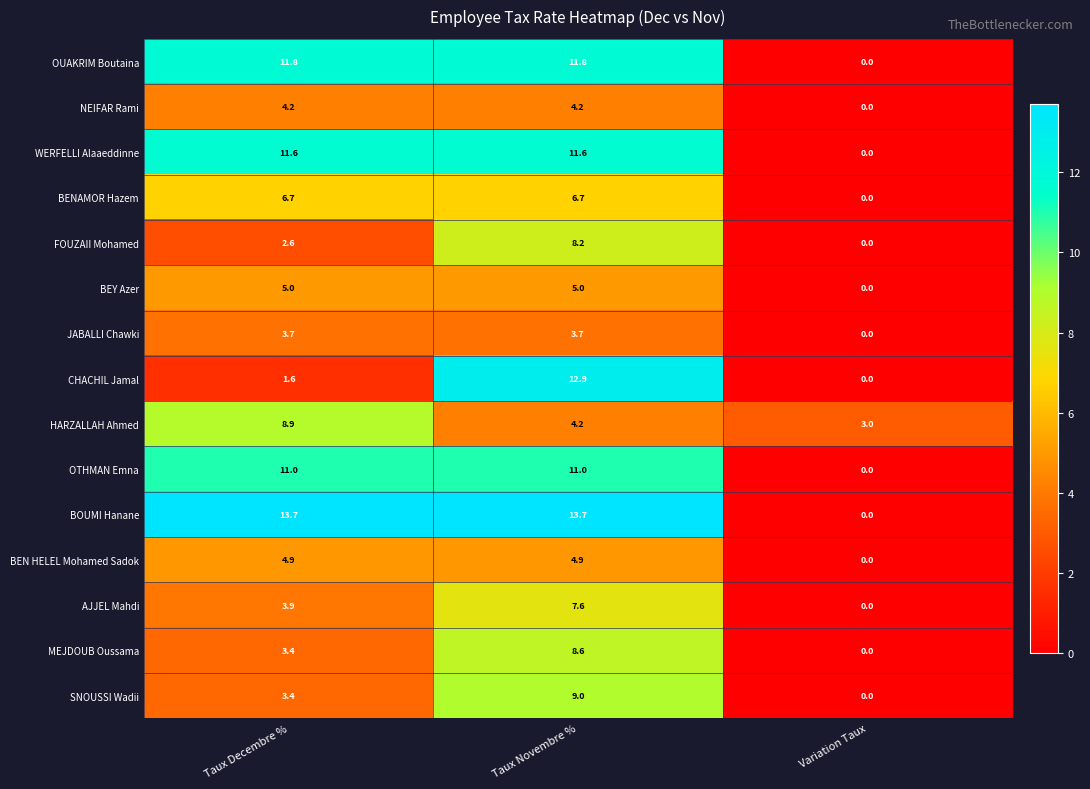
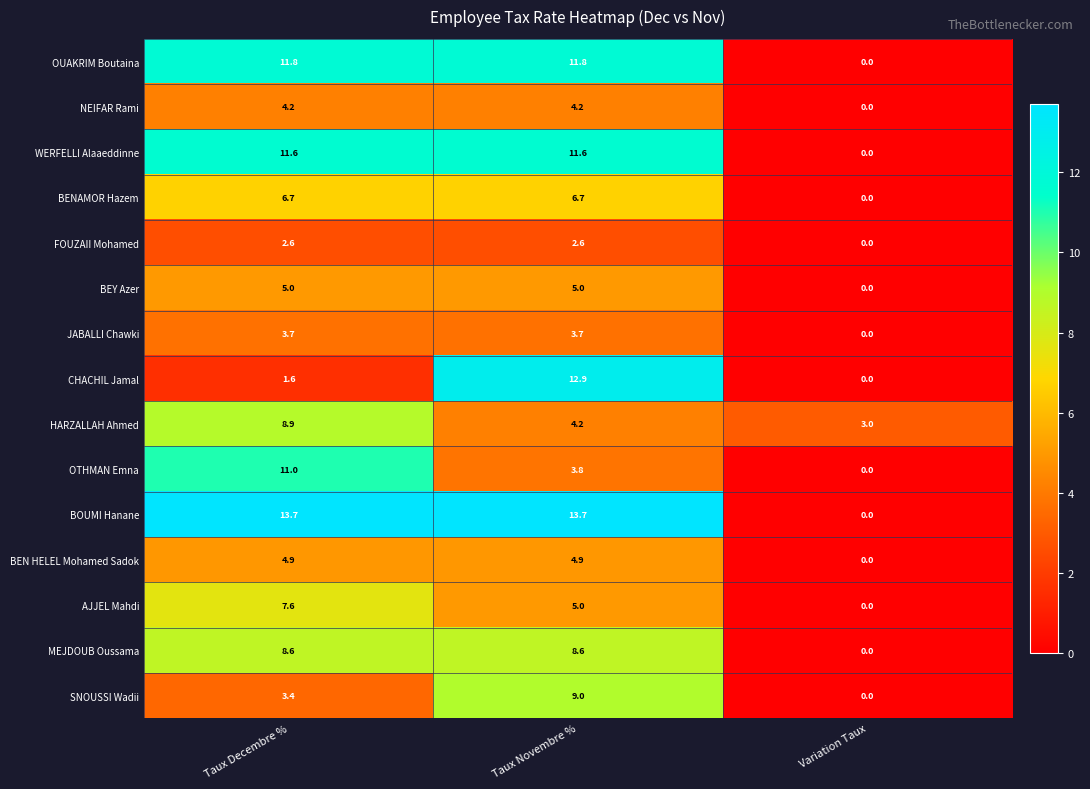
FOUZAII Mohamed, Taux Novembre %: 8.2 -> 2.6
OTHMAN Emna, Taux Novembre %: 11.0 -> 3.8
AJJEL Mahdi, Taux Decembre %: 3.9 -> 7.6
AJJEL Mahdi, Taux Novembre %: 7.6 -> 5.0
MEJDOUB Oussama, Taux Decembre %: 3.4 -> 8.6
